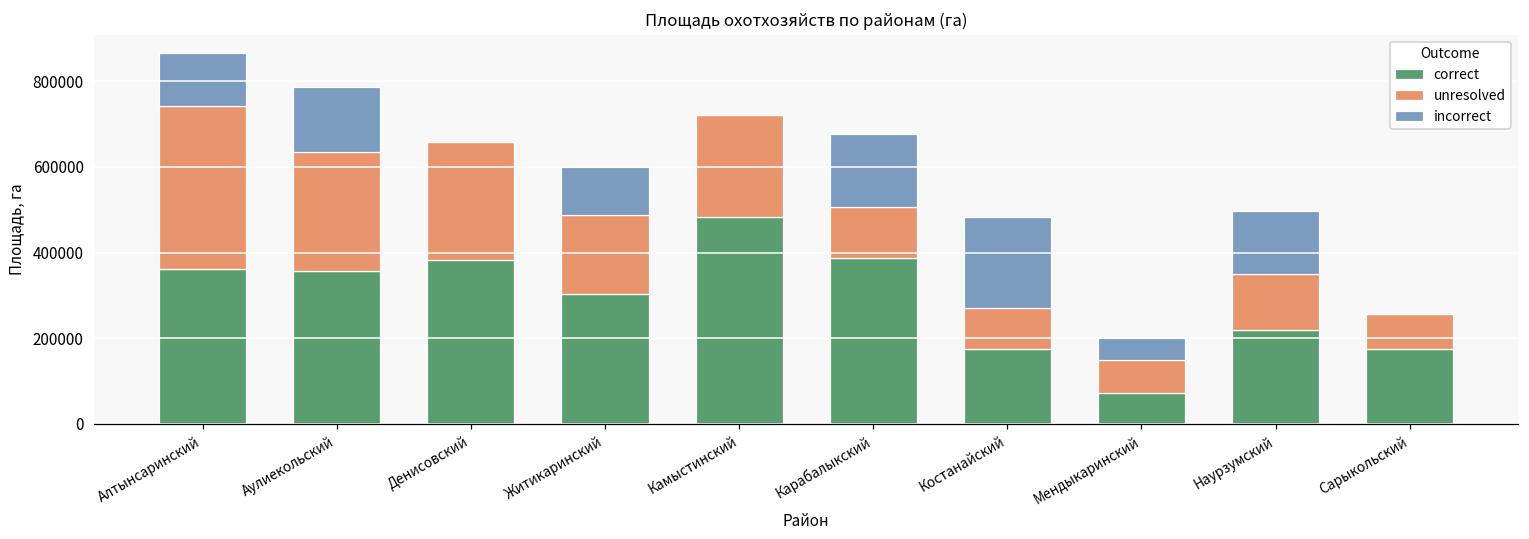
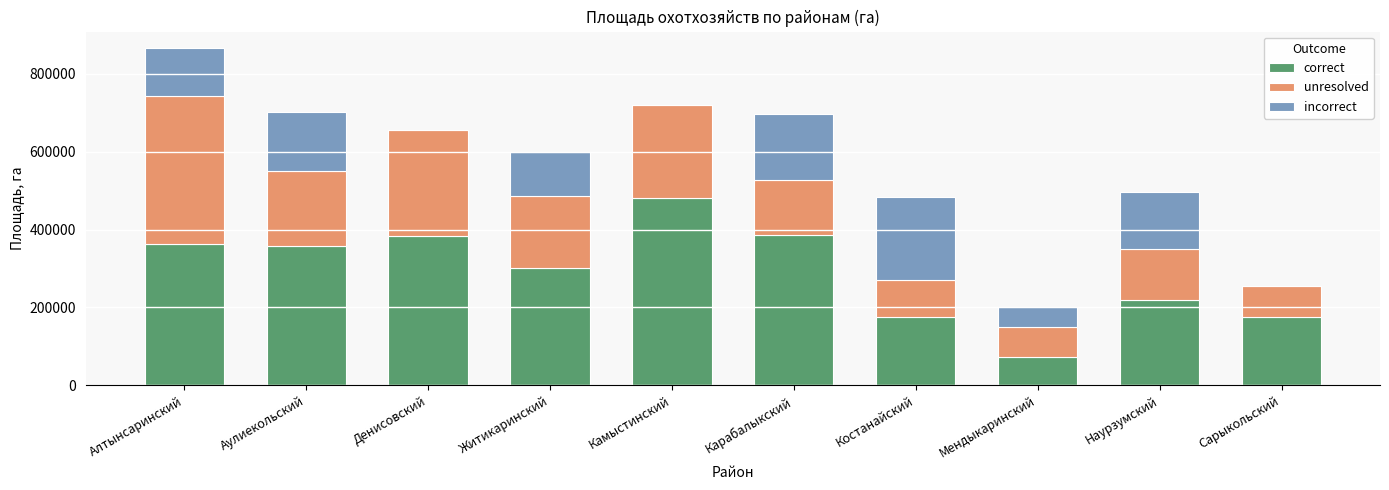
unresolved, Аулиекольский: 280000 -> 190000
unresolved, Карабалыкский: 120000 -> 140000
